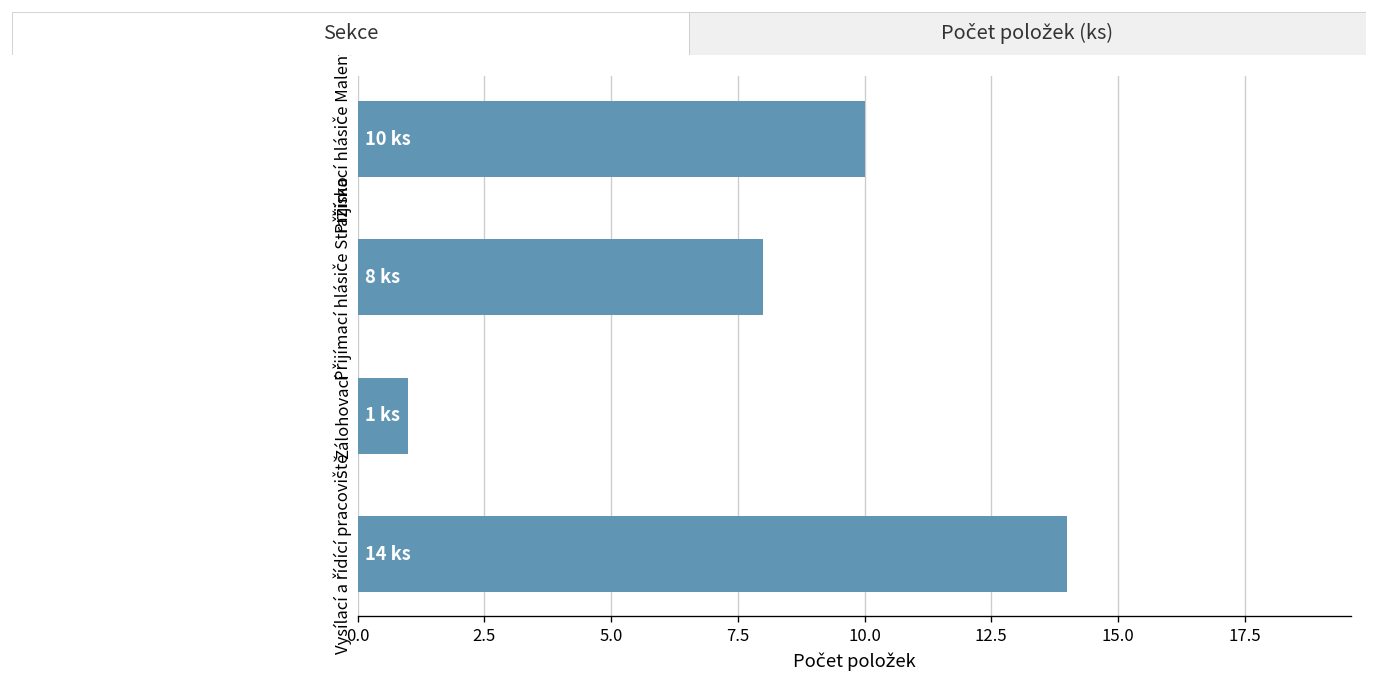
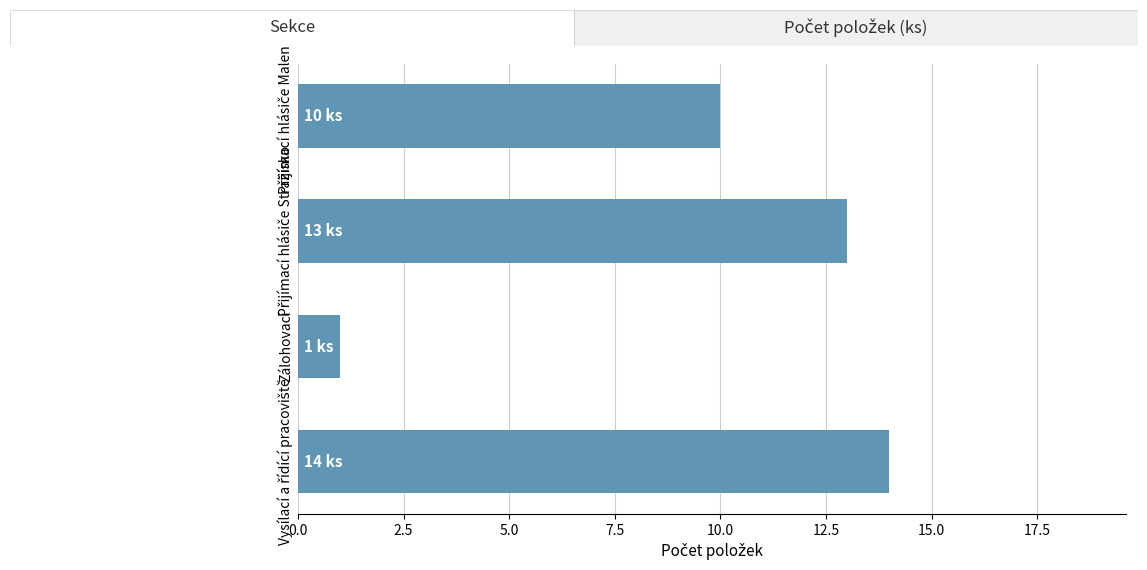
Přijímací hlásiče Stražisko: 8 -> 13
